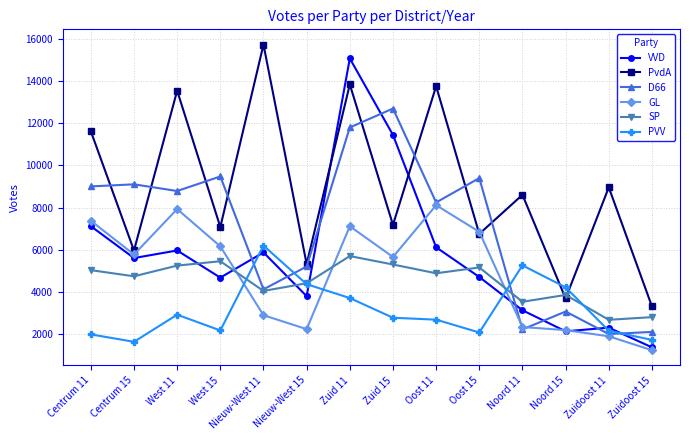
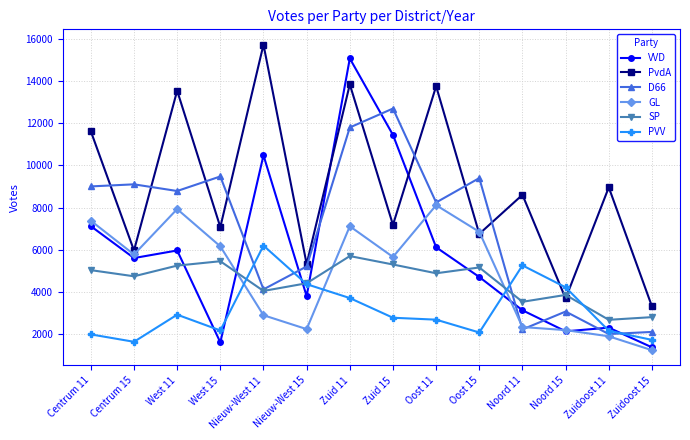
VVD, West 15: 4700 -> 1600
VVD, Nieuw-West 11: 5900 -> 10500
